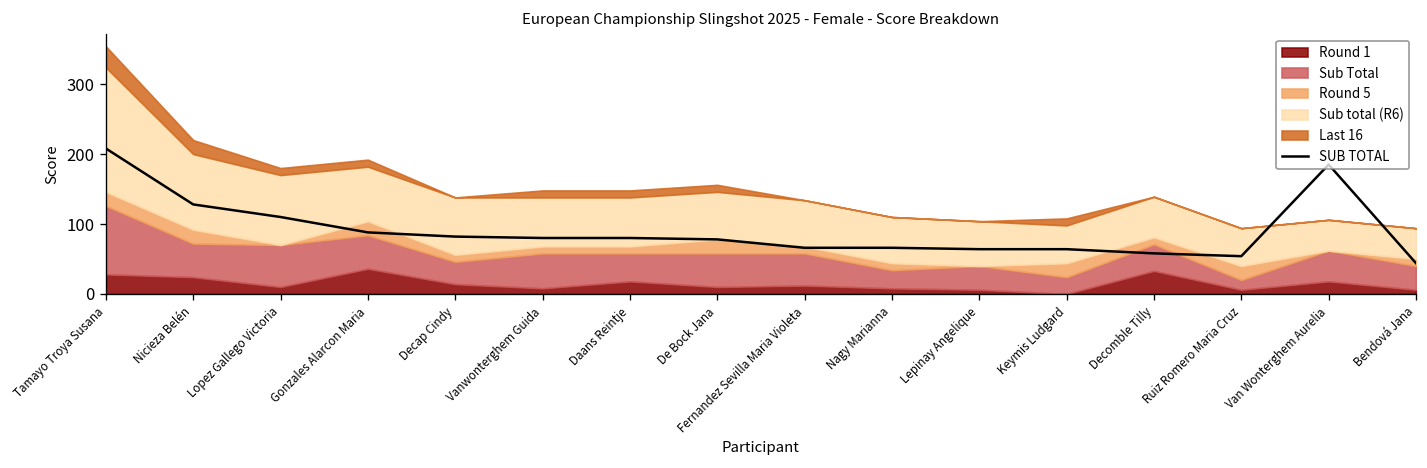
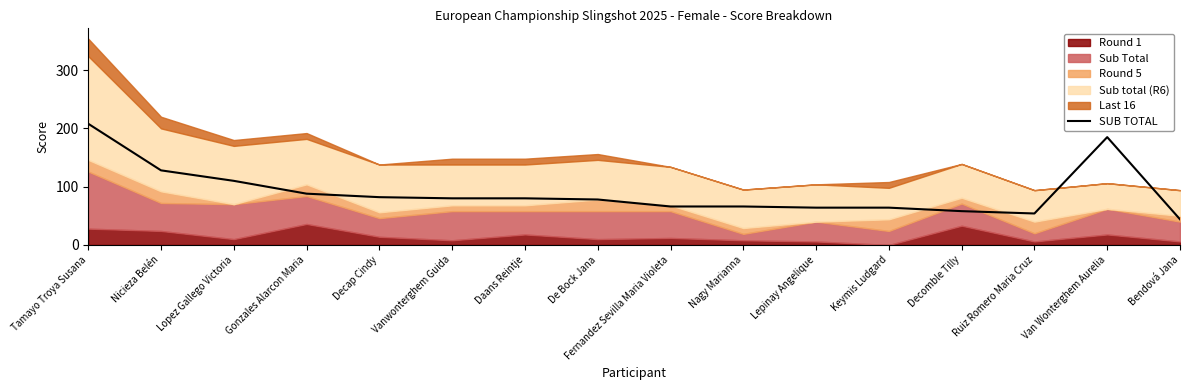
Sub Total, Nagy Marianna: 30 -> 10
